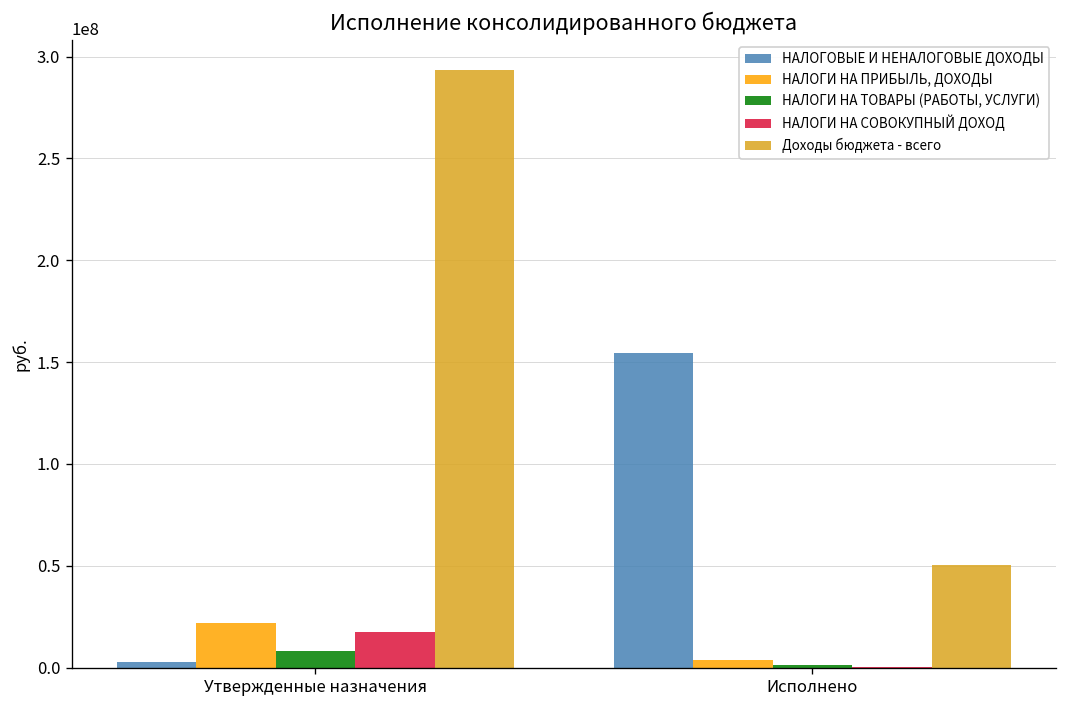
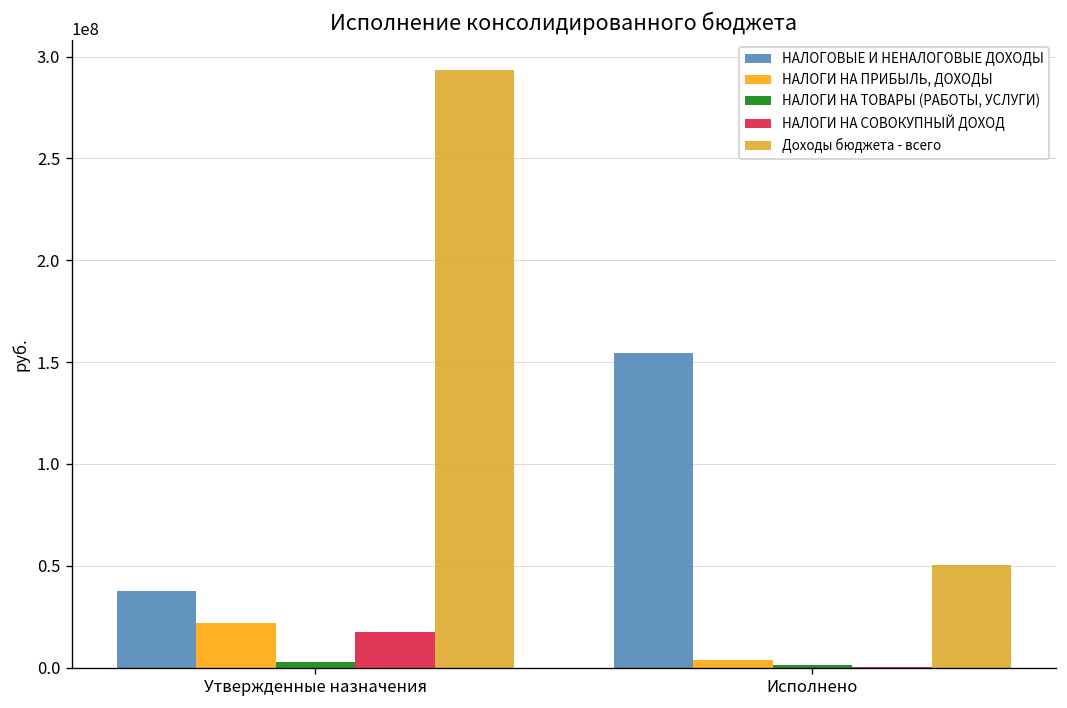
НАЛОГОВЫЕ И НЕНАЛОГОВЫЕ ДОХОДЫ, Утвержденные назначения: 3000000 -> 38000000
НАЛОГИ НА ТОВАРЫ (РАБОТЫ, УСЛУГИ), Утвержденные назначения: 8000000 -> 3000000
